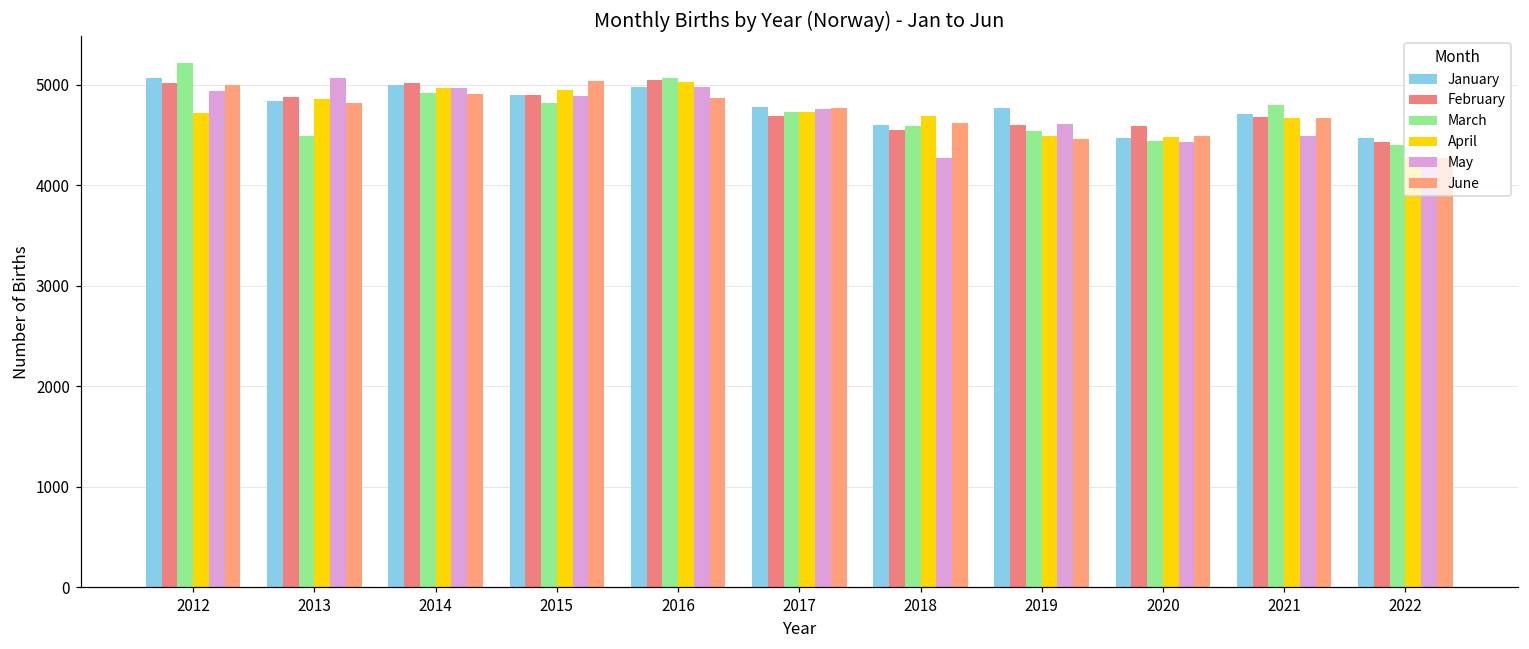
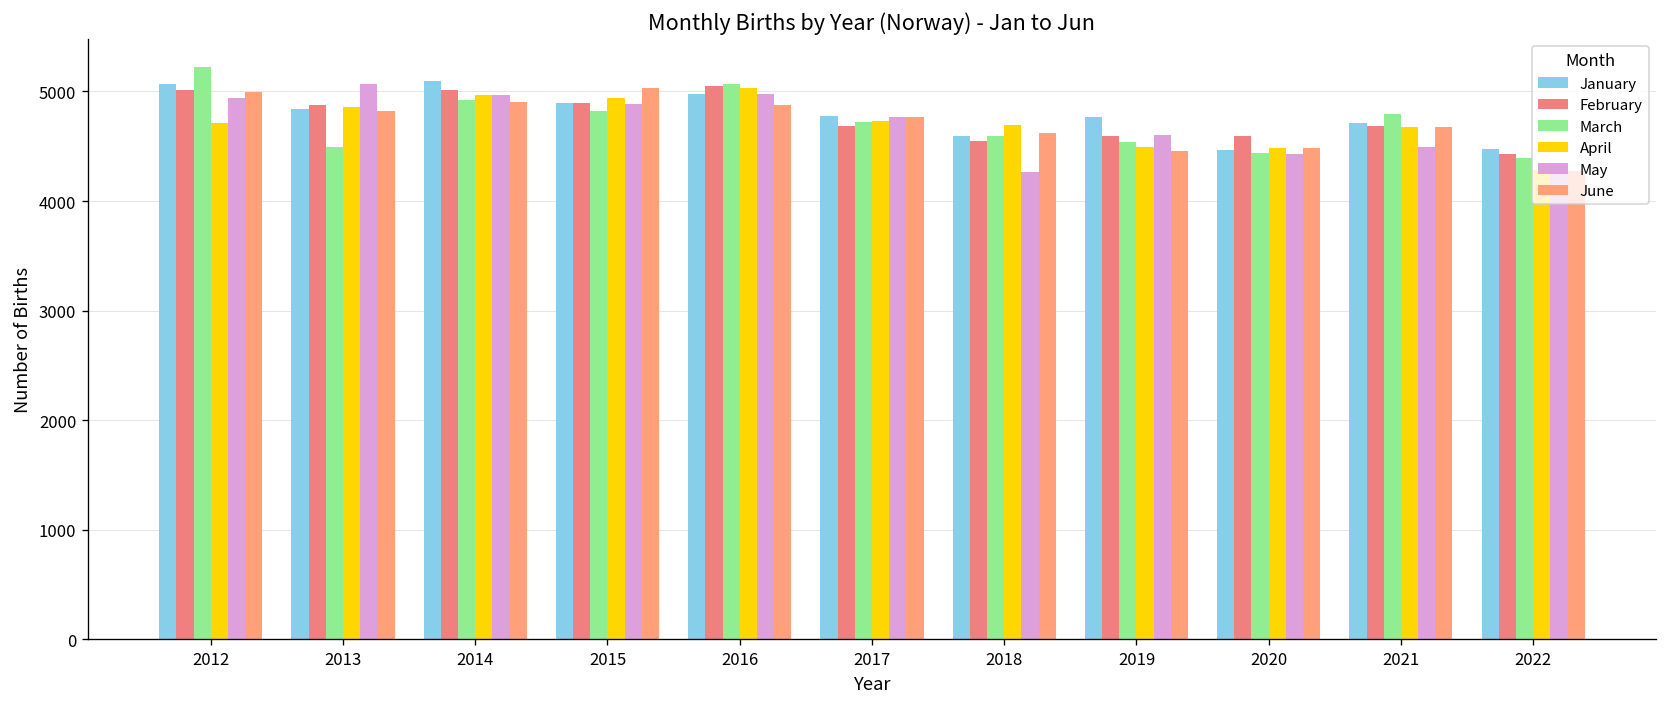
January, 2014: 5000 -> 5100
